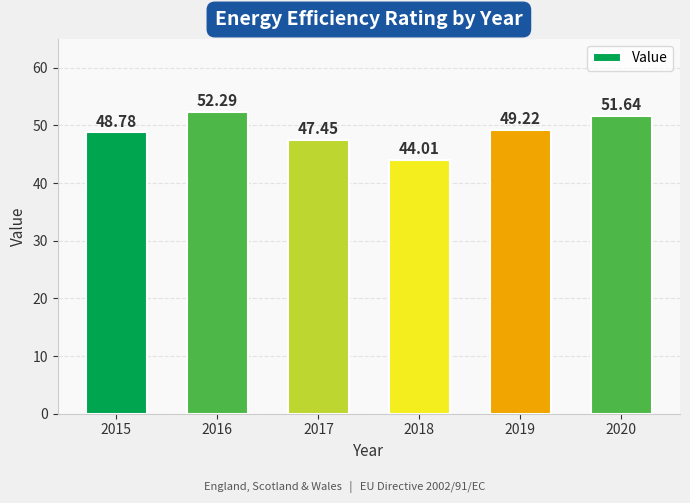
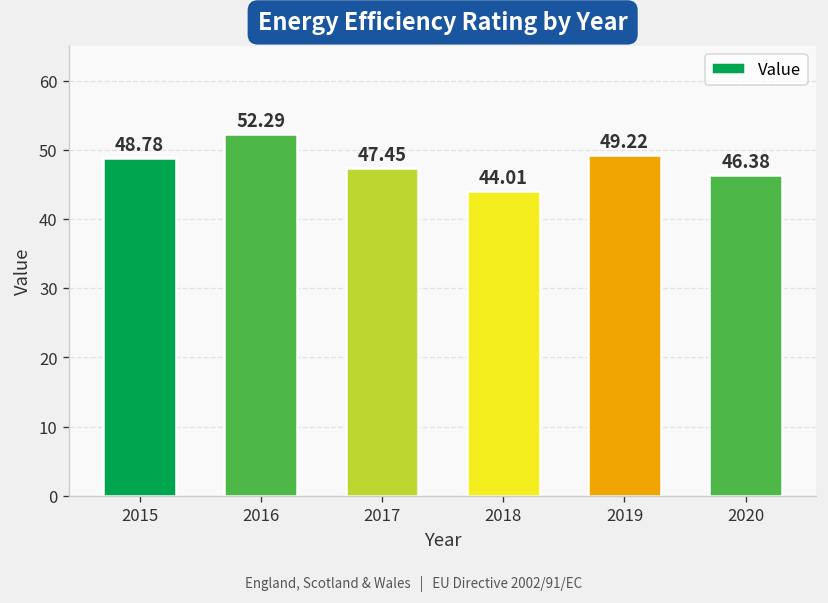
2020: 51.64 -> 46.38
